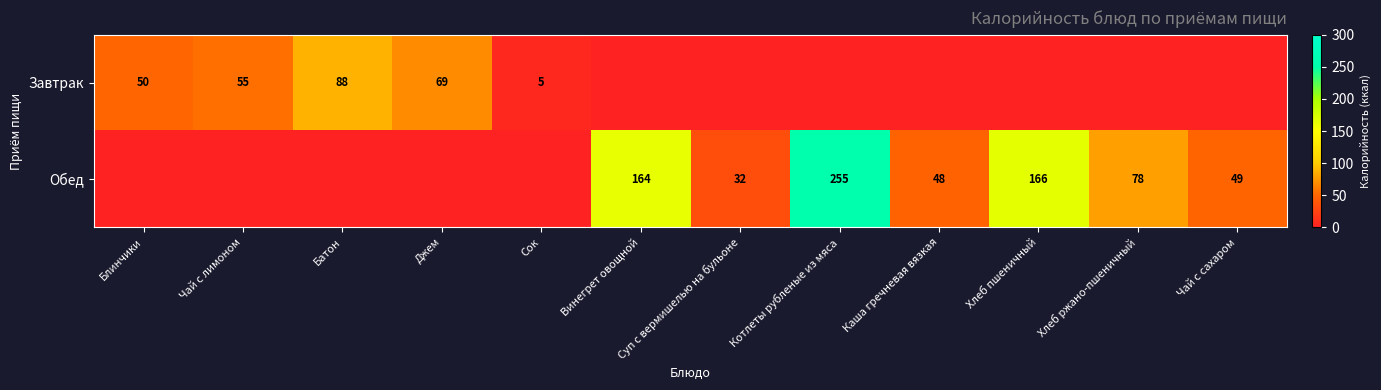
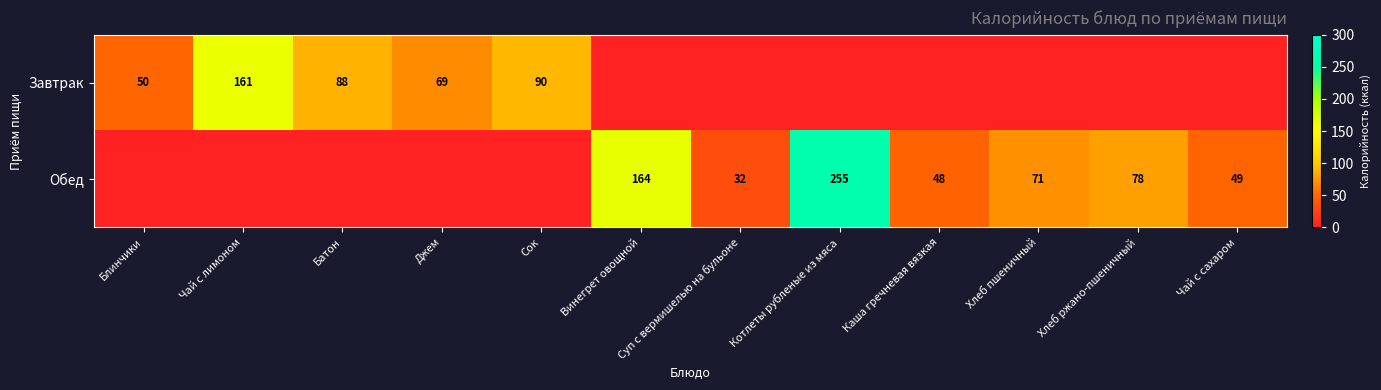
Завтрак, Чай с лимоном: 55 -> 161
Завтрак, Сок: 5 -> 90
Обед, Хлеб пшеничный: 166 -> 71
